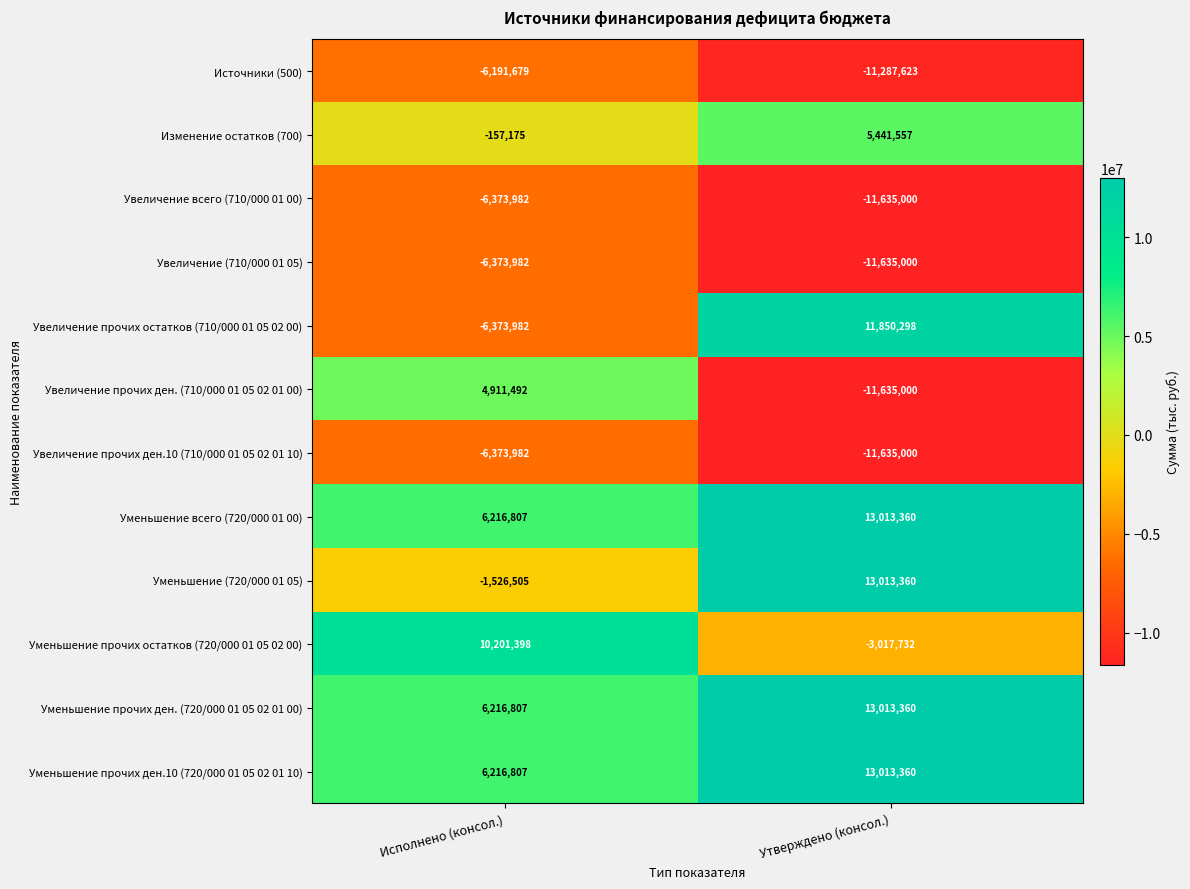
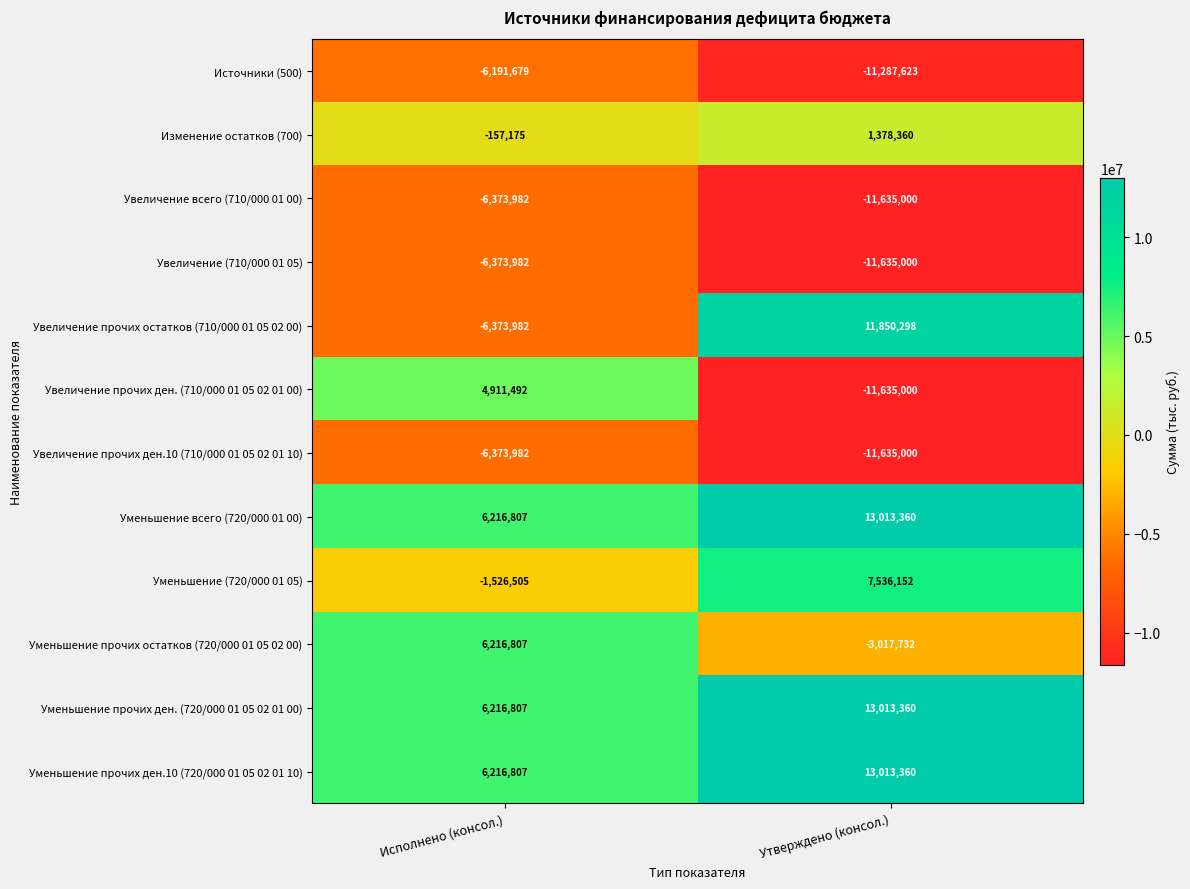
Изменение остатков (700), Утверждено (консол.): 5,441,557 -> 1,378,360
Уменьшение (720/000 01 05), Утверждено (консол.): 13,013,360 -> 7,536,152
Уменьшение прочих остатков (720/000 01 05 02 00), Исполнено (консол.): 10,201,398 -> 6,216,807
